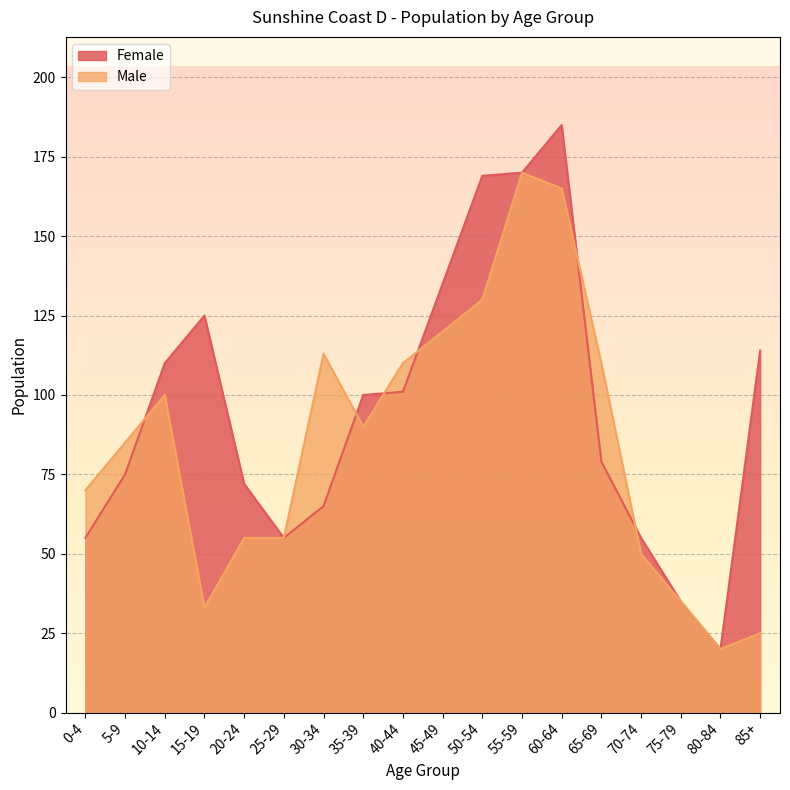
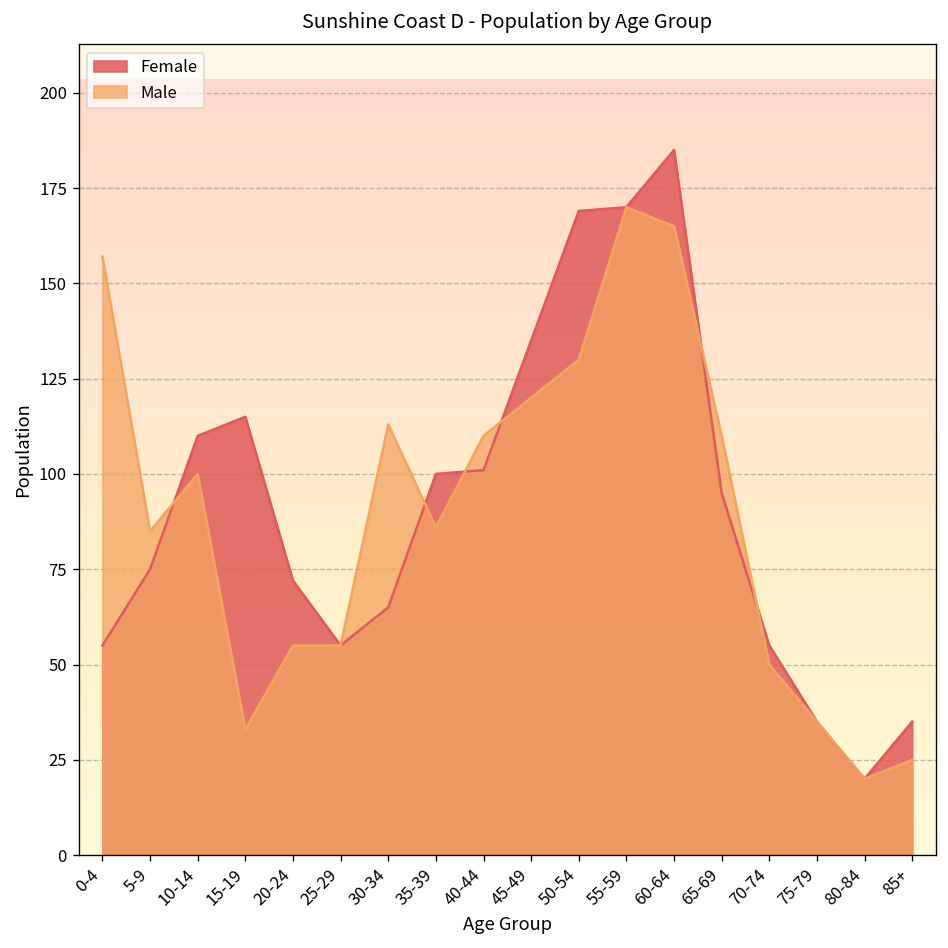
Male, 0-4: 70 -> 157
Female, 15-19: 125 -> 115
Male, 35-39: 90 -> 86
Female, 65-69: 79 -> 95
Female, 85+: 114 -> 35
